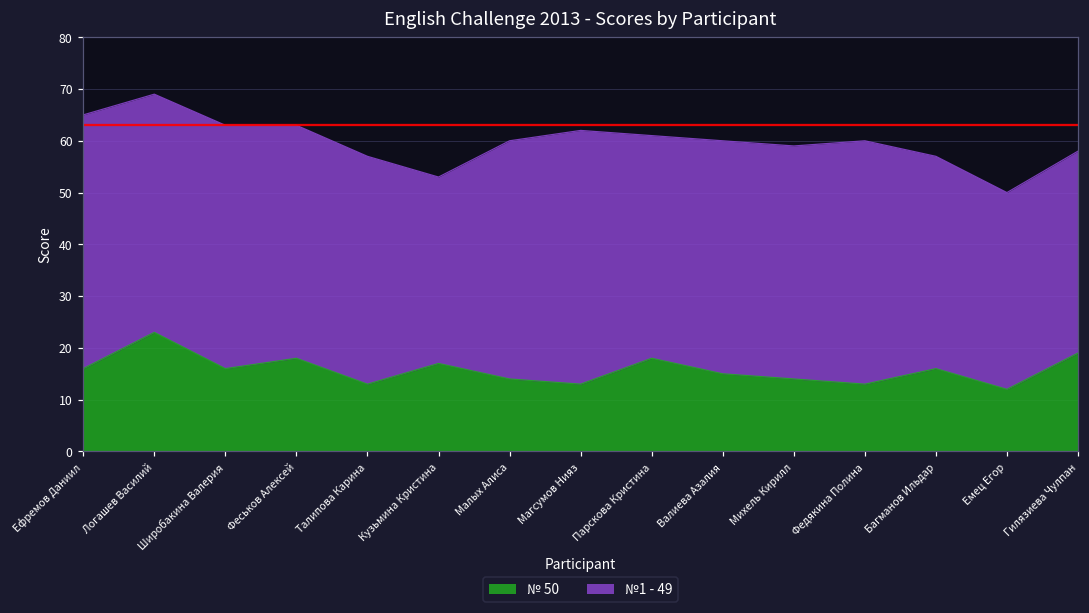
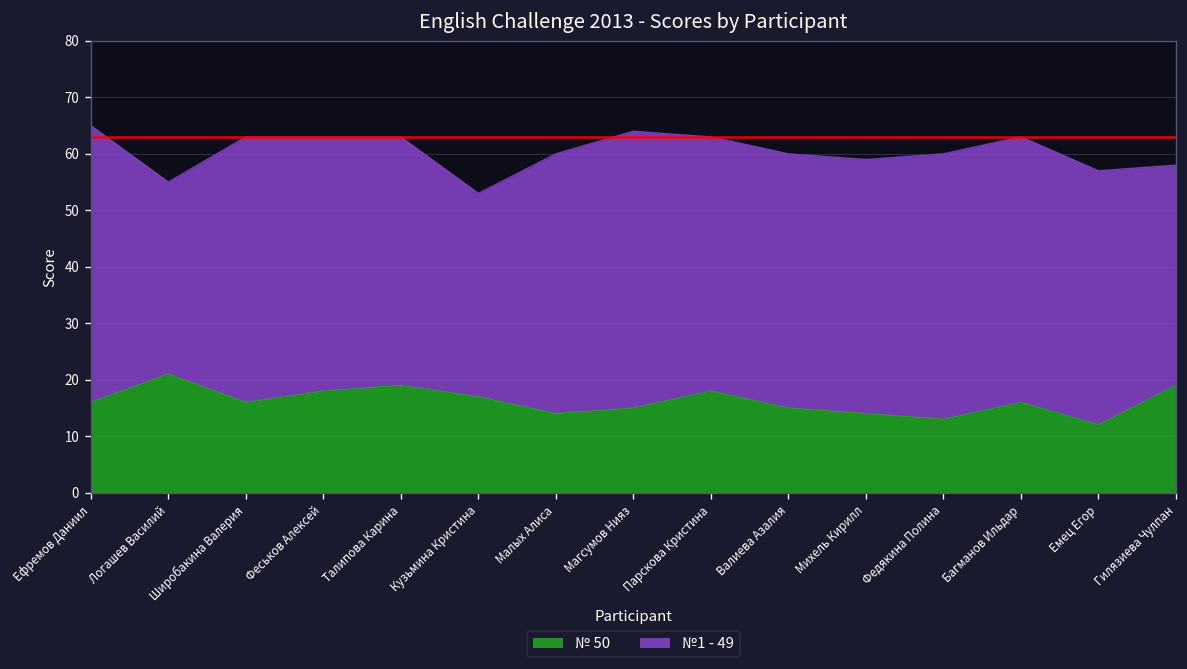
№ 50, Логашев Василий: 23 -> 21
№1 - 49, Логашев Василий: 46 -> 34
№ 50, Талипова Карина: 13 -> 19
№ 50, Магсумов Нияз: 13 -> 15
№1 - 49, Парскова Кристина: 43 -> 45
№1 - 49, Багманов Ильдар: 41 -> 47
№1 - 49, Емец Егор: 38 -> 45
